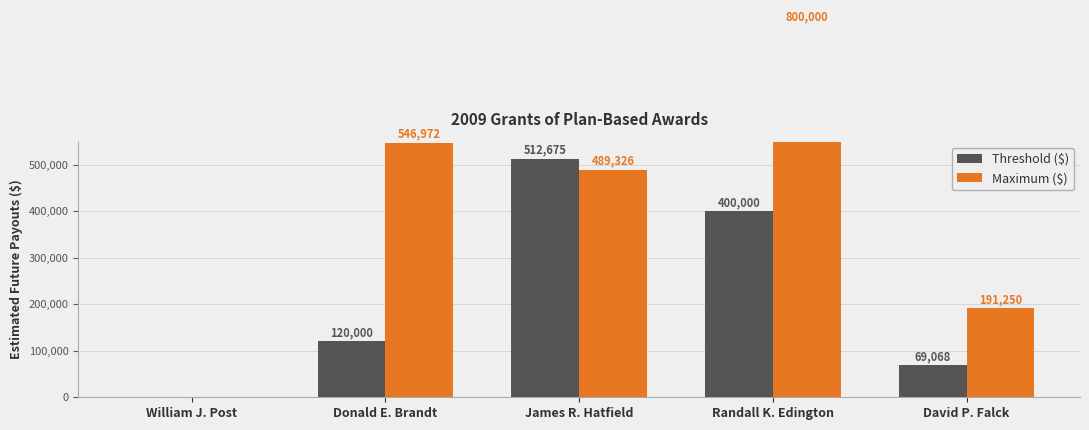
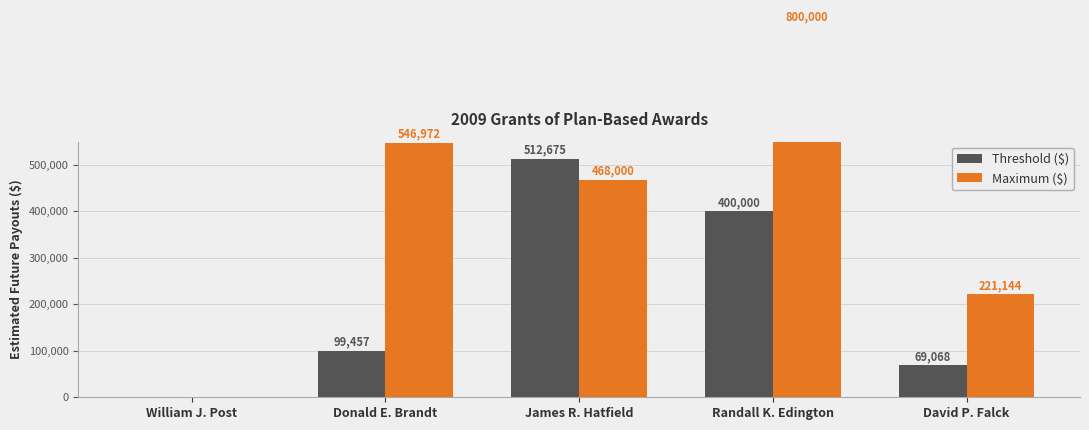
Threshold ($), Donald E. Brandt: 120,000 -> 99,457
Maximum ($), James R. Hatfield: 489,326 -> 468,000
Maximum ($), David P. Falck: 191,250 -> 221,144
